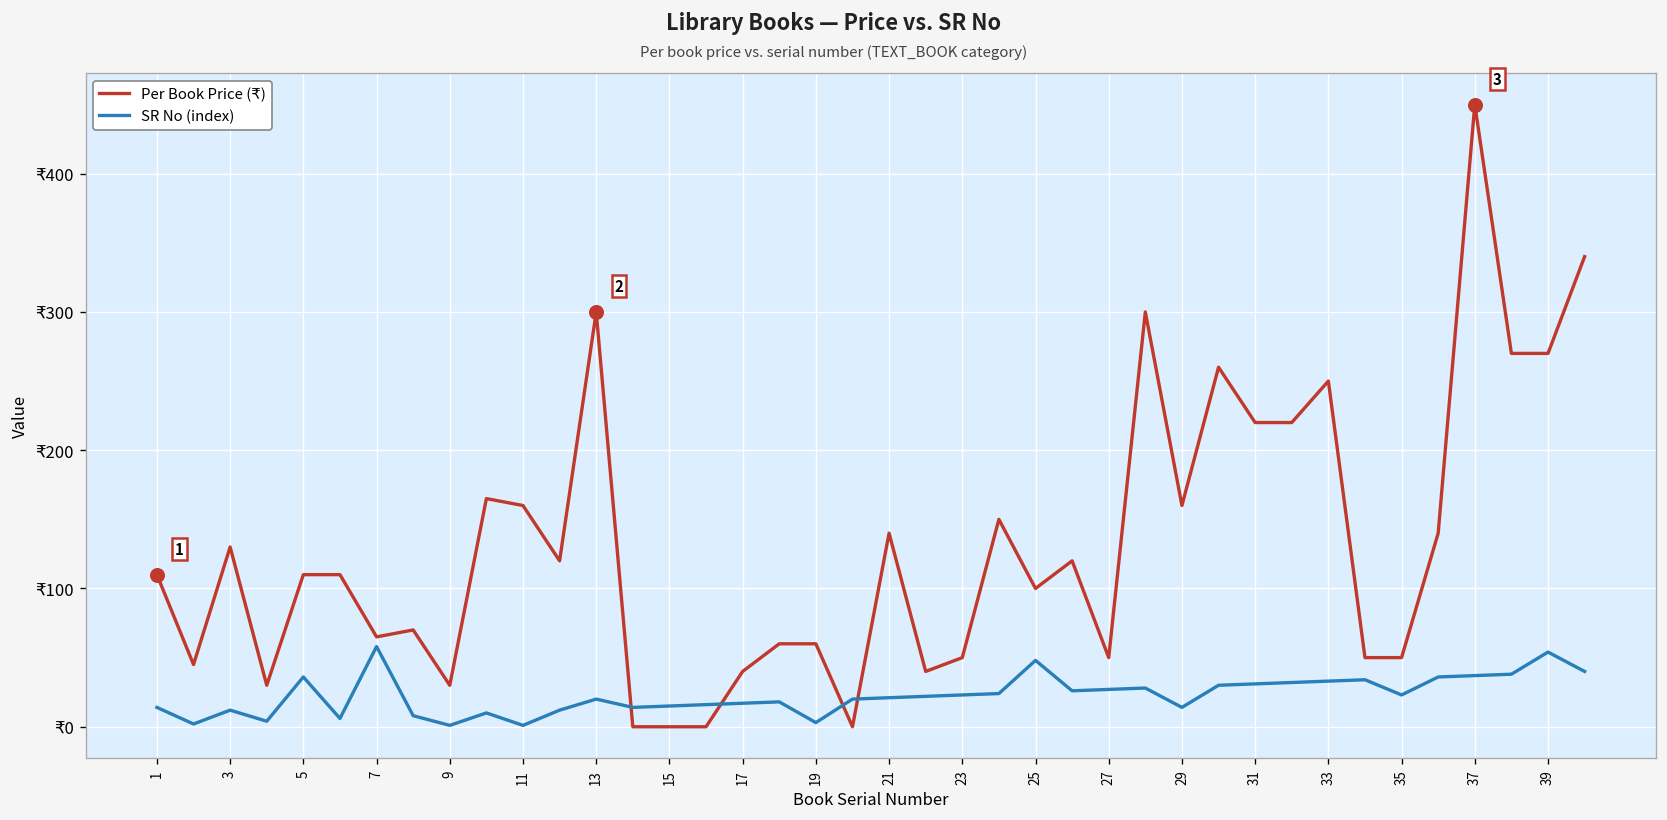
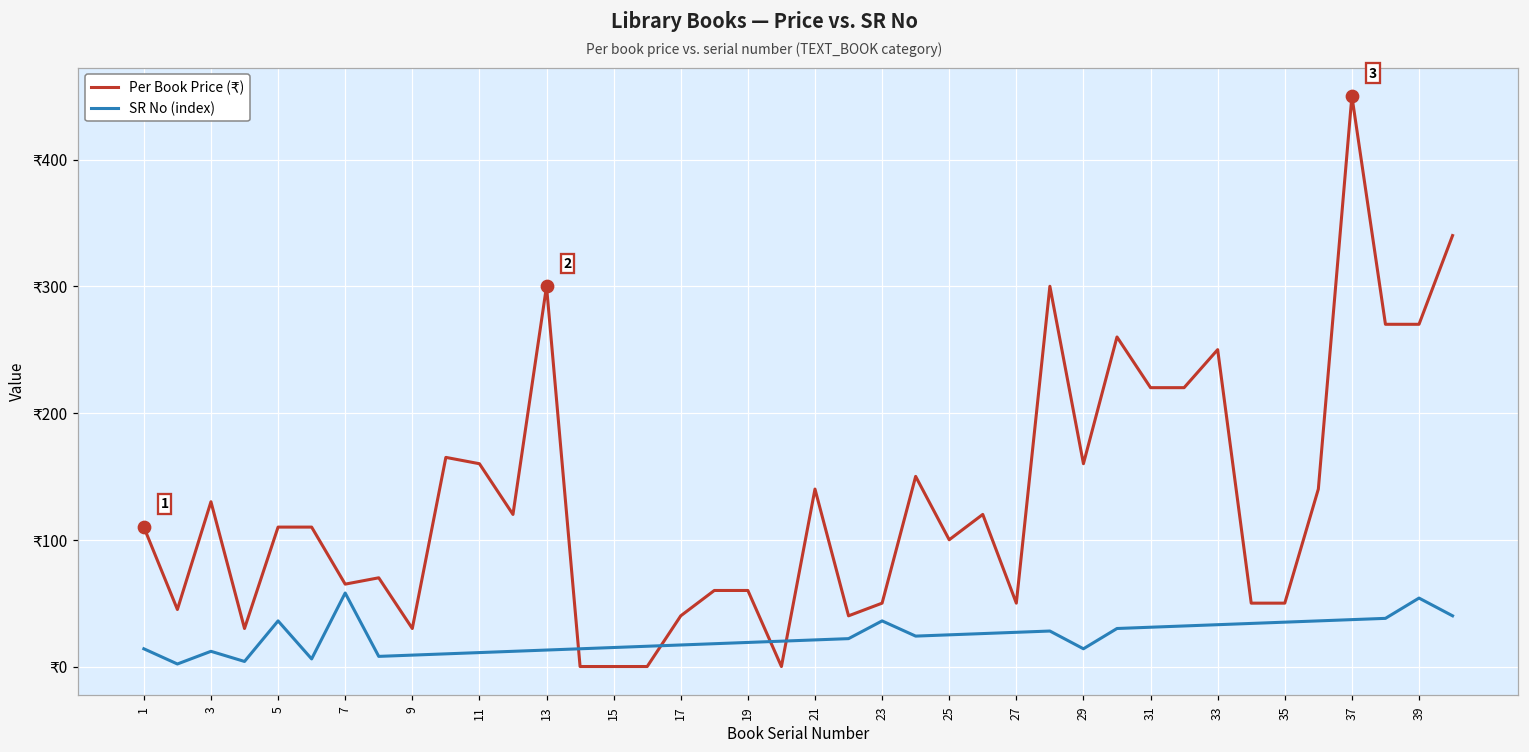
SR No (index), 9: ₹1 -> ₹9
SR No (index), 11: ₹1 -> ₹11
SR No (index), 13: ₹20 -> ₹13
SR No (index), 19: ₹3 -> ₹19
SR No (index), 23: ₹23 -> ₹36
SR No (index), 25: ₹48 -> ₹25
SR No (index), 35: ₹23 -> ₹35
